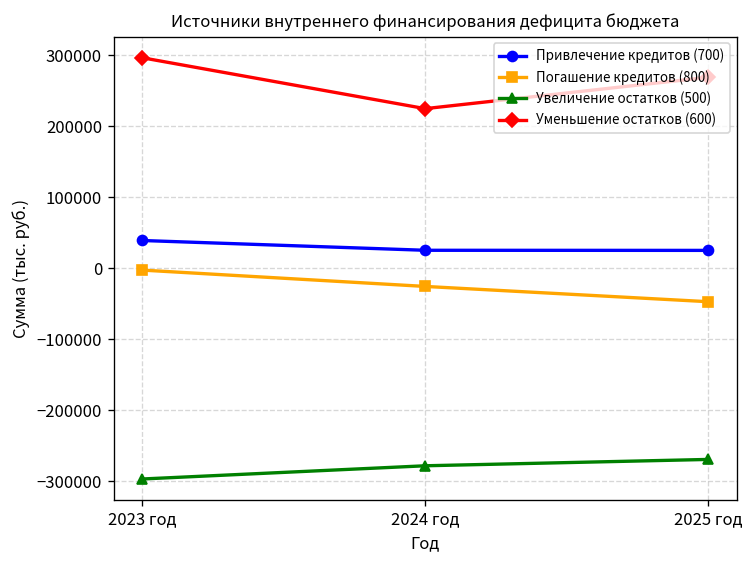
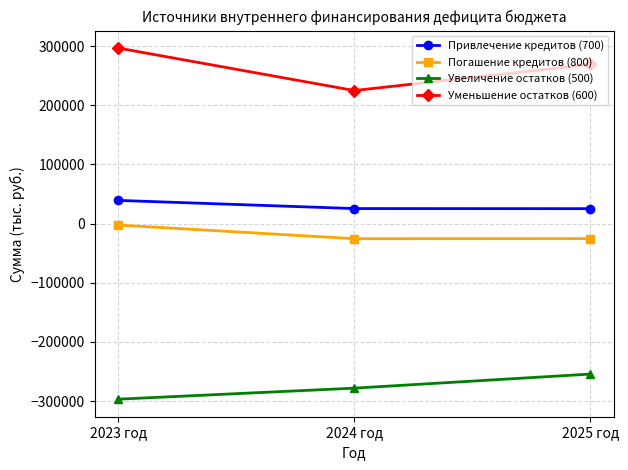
Погашение кредитов (800), 2025 год: -50000 -> -30000
Увеличение остатков (500), 2025 год: -270000 -> -250000
